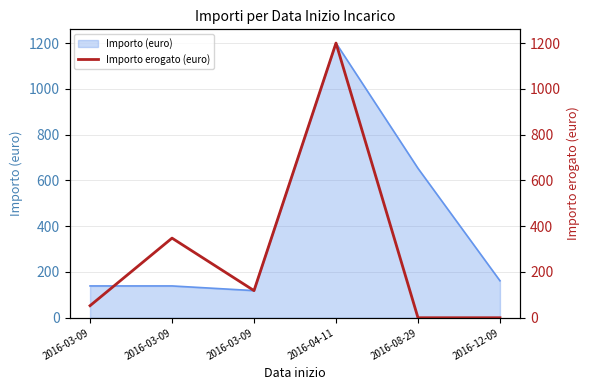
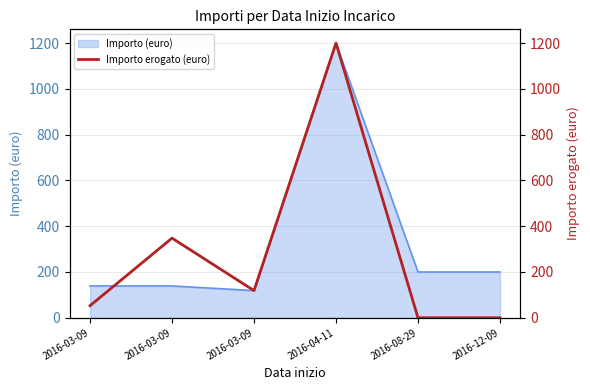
Importo (euro), 2016-08-29: 650 -> 200
Importo (euro), 2016-12-09: 160 -> 200
